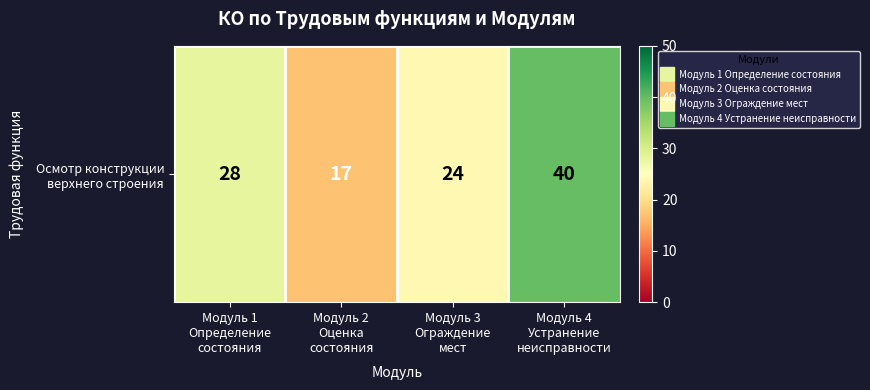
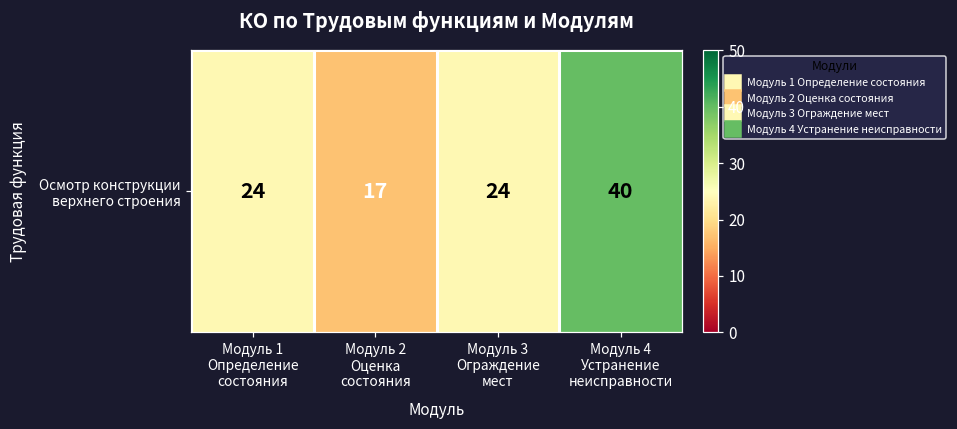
Осмотр конструкции верхнего строения, Модуль 1 Определение состояния: 28 -> 24
